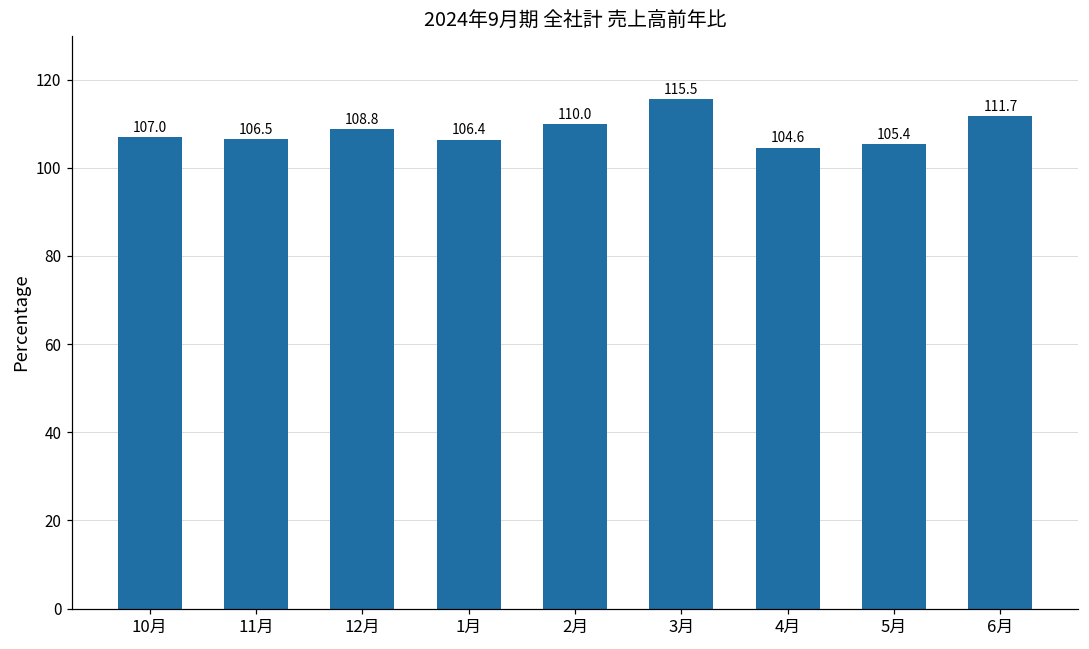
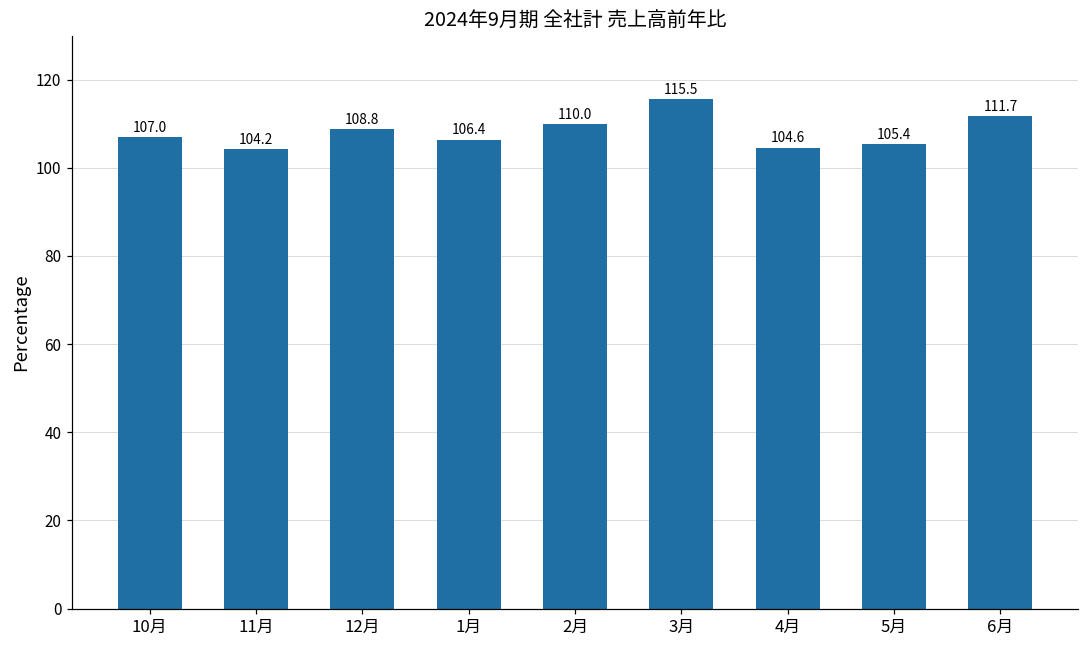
11月: 106.5 -> 104.2
